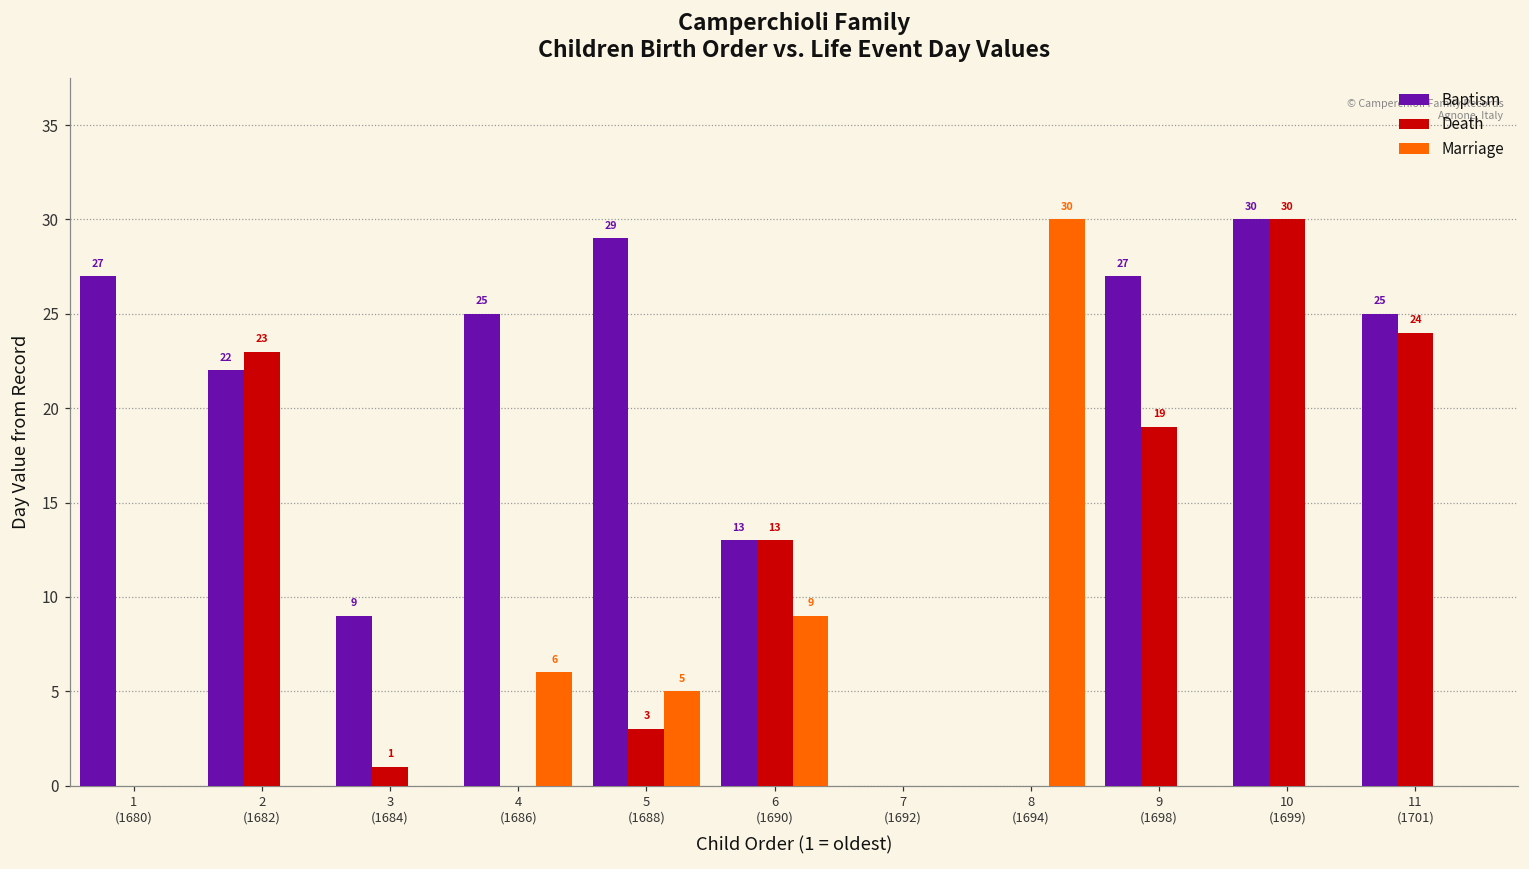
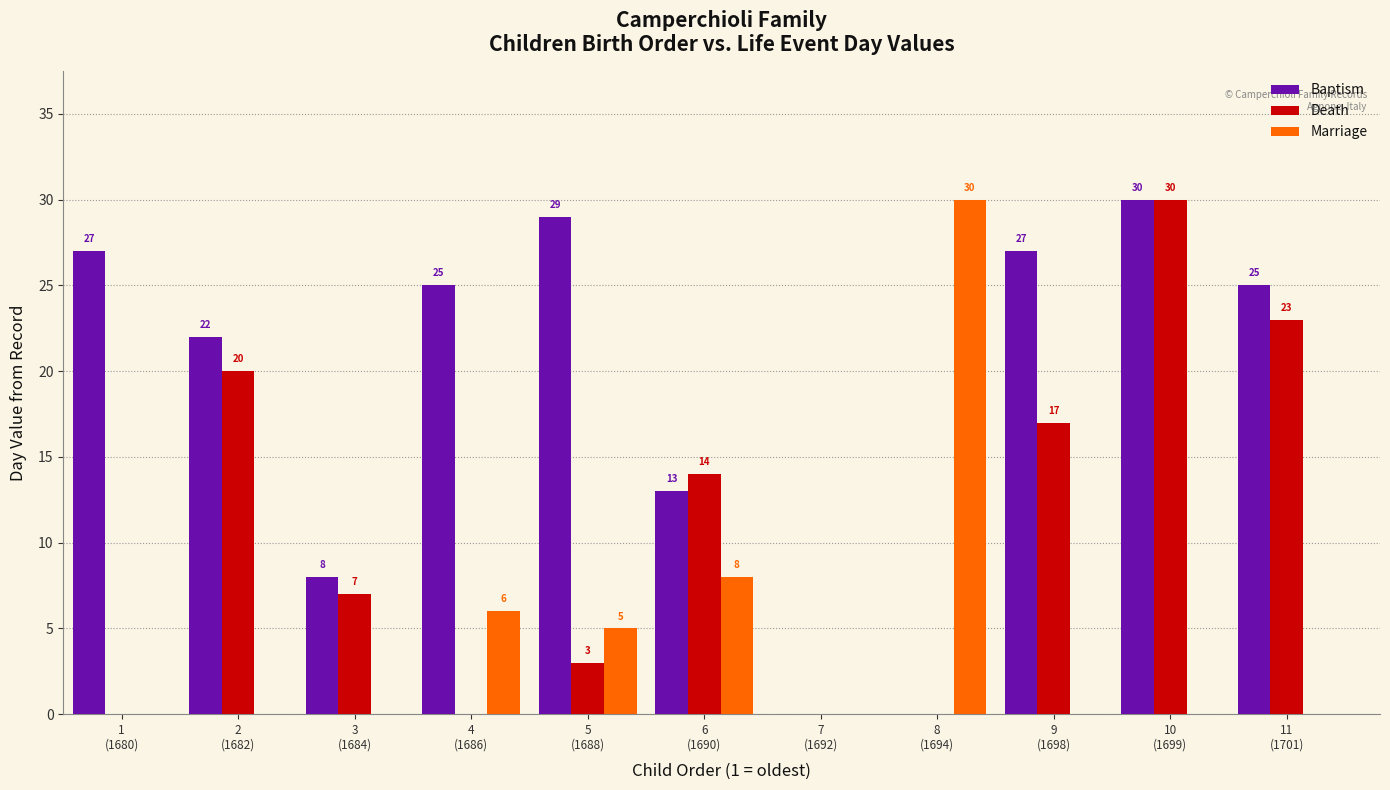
Death, 2 (1682): 23 -> 20
Baptism, 3 (1684): 9 -> 8
Death, 3 (1684): 1 -> 7
Death, 6 (1690): 13 -> 14
Marriage, 6 (1690): 9 -> 8
Death, 9 (1698): 19 -> 17
Death, 11 (1701): 24 -> 23
